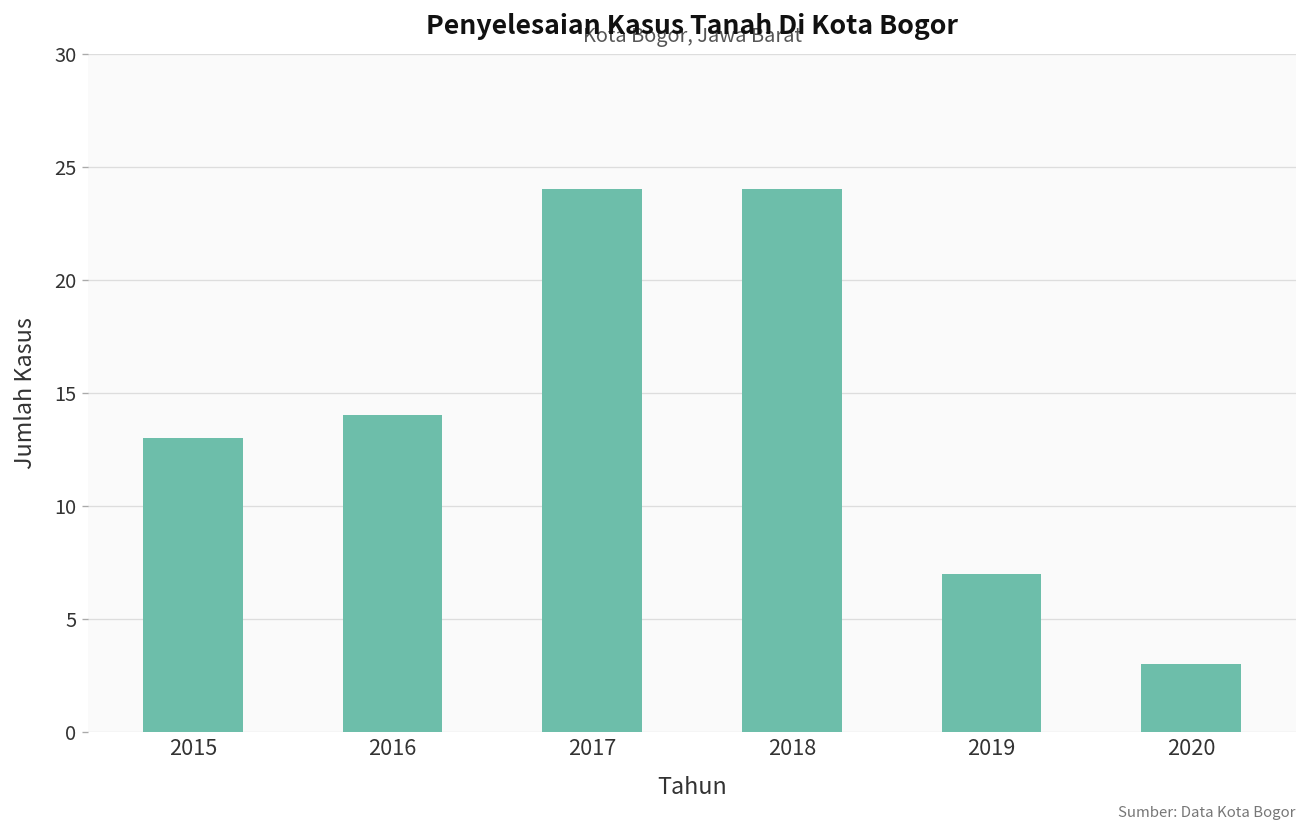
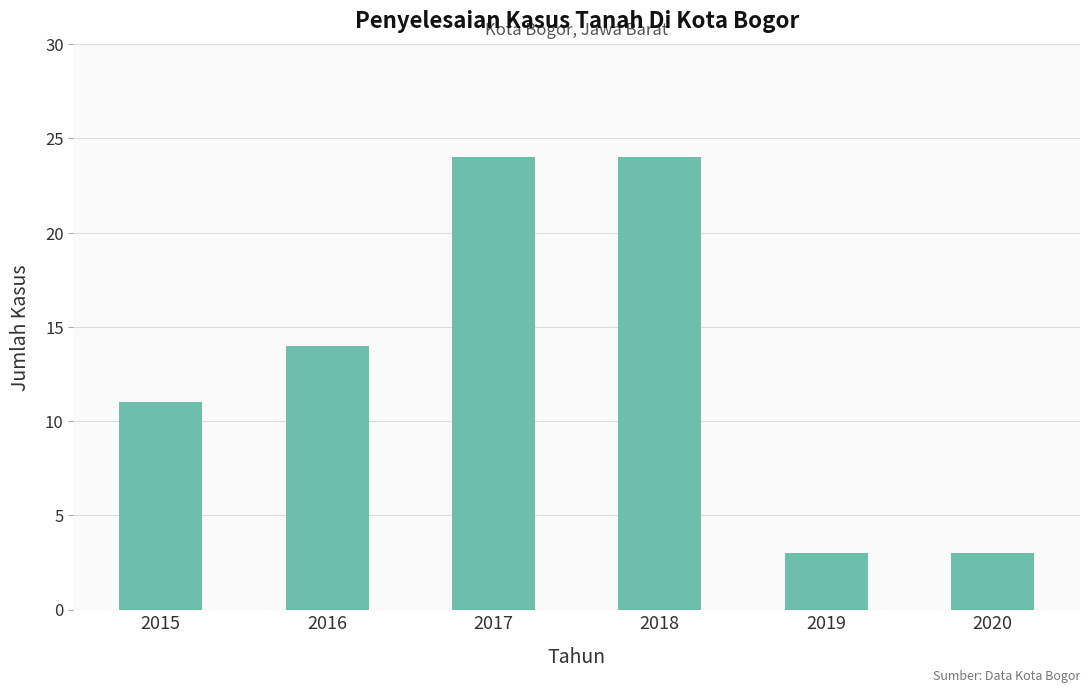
2015: 13 -> 11
2019: 7 -> 3
